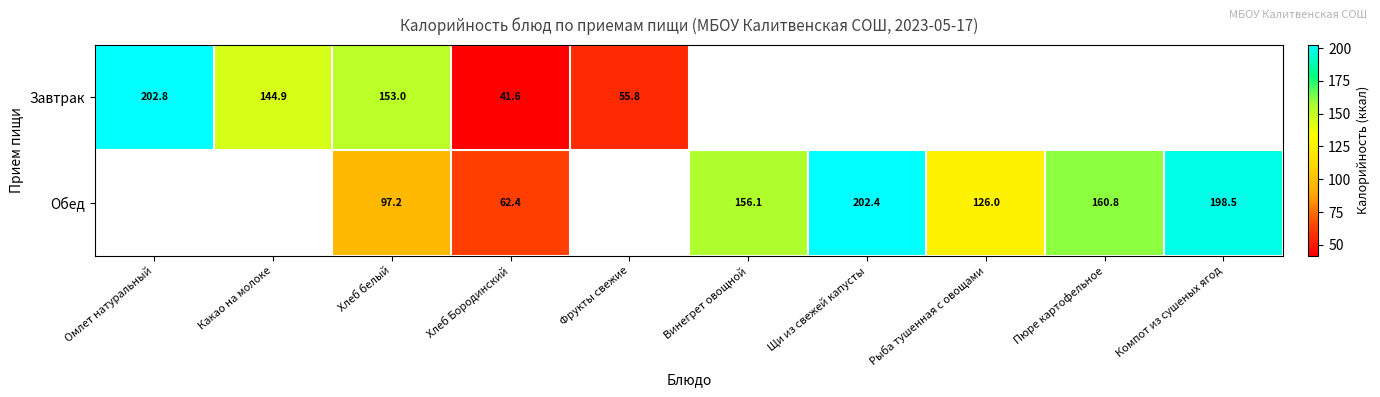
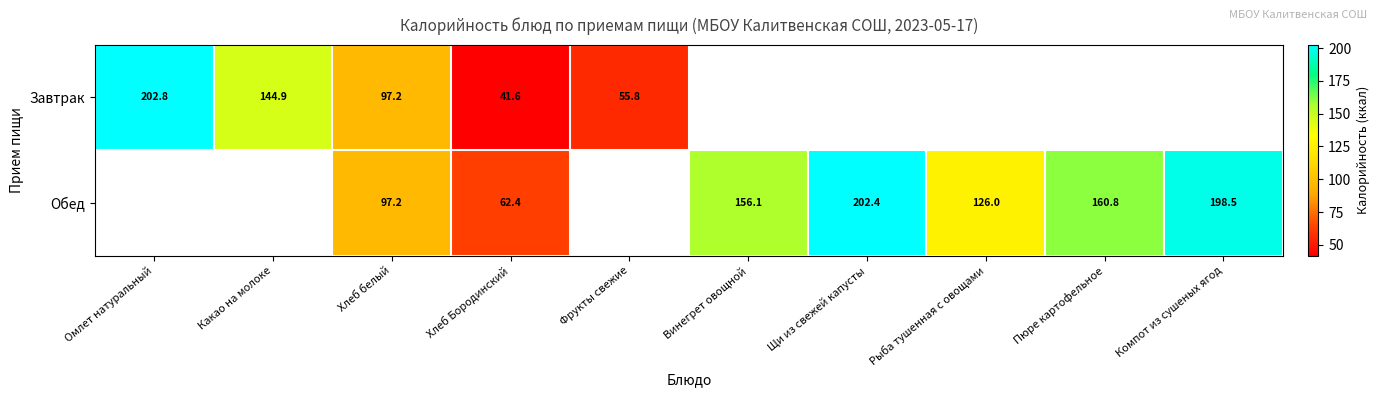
Завтрак, Хлеб белый: 153.0 -> 97.2
